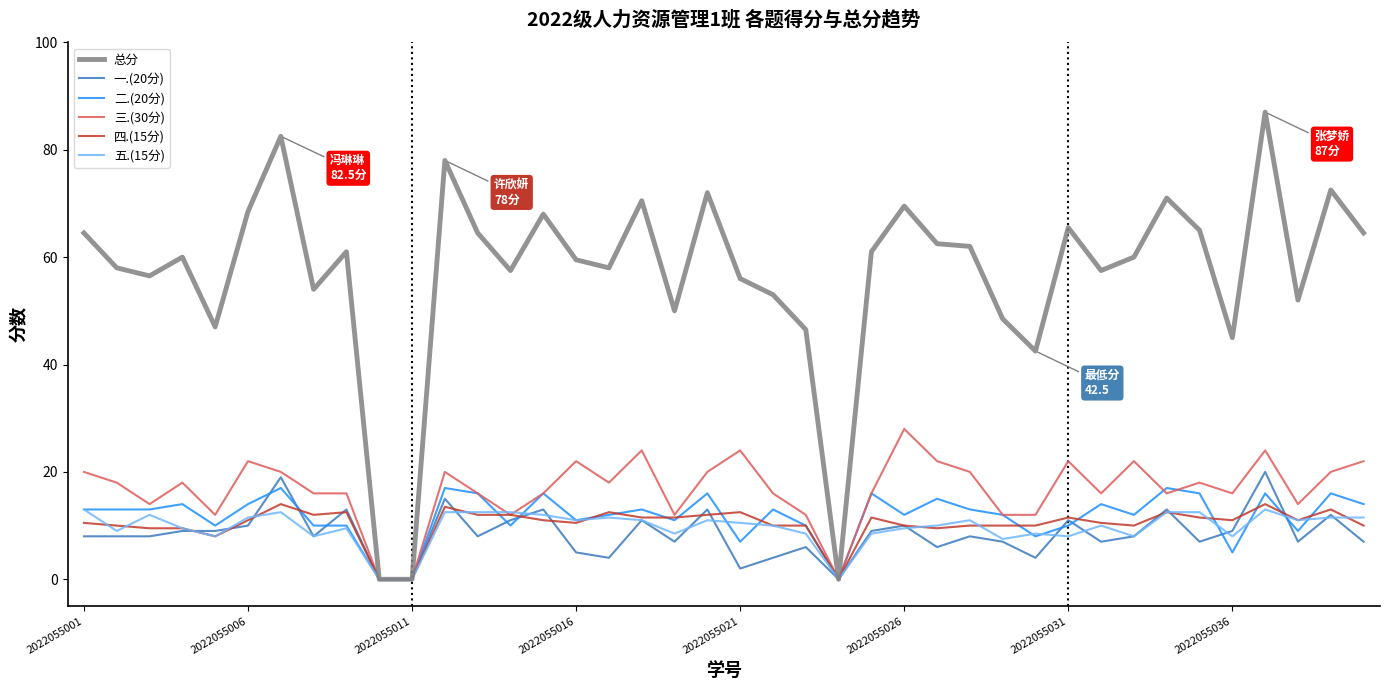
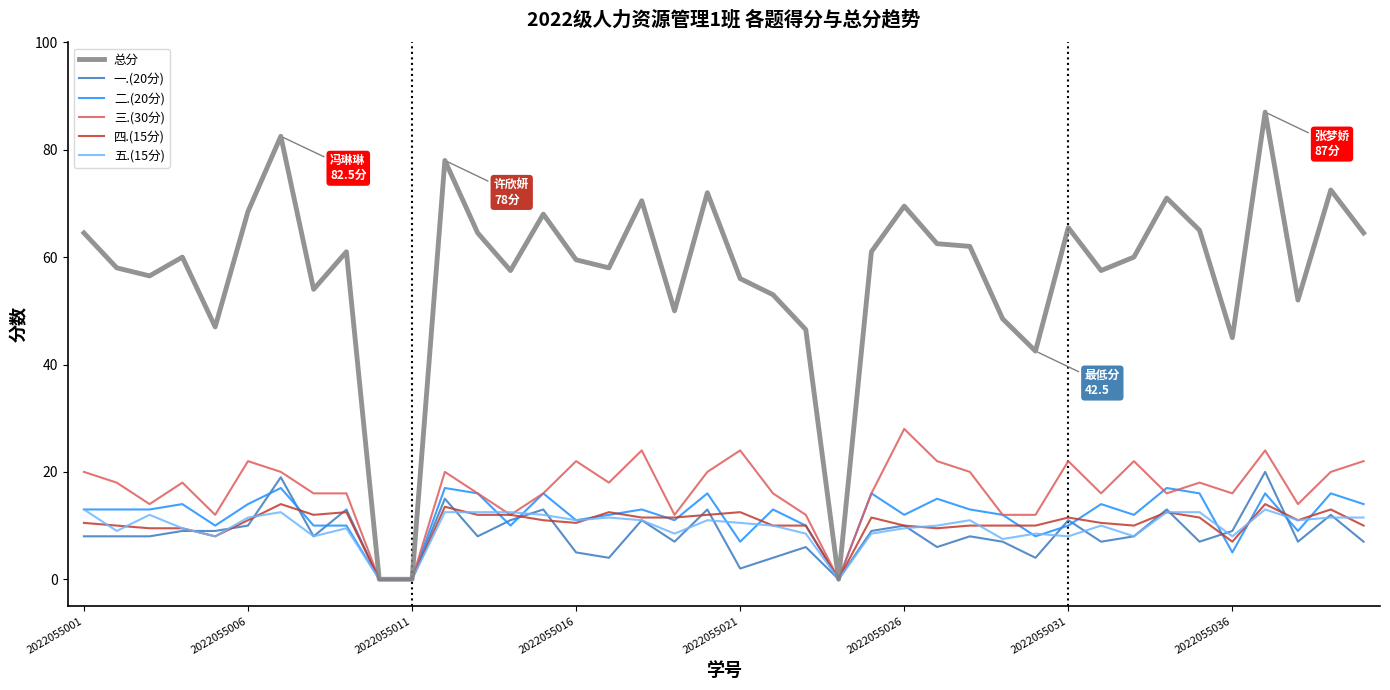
四.(15分), 2022055036: 11 -> 7
